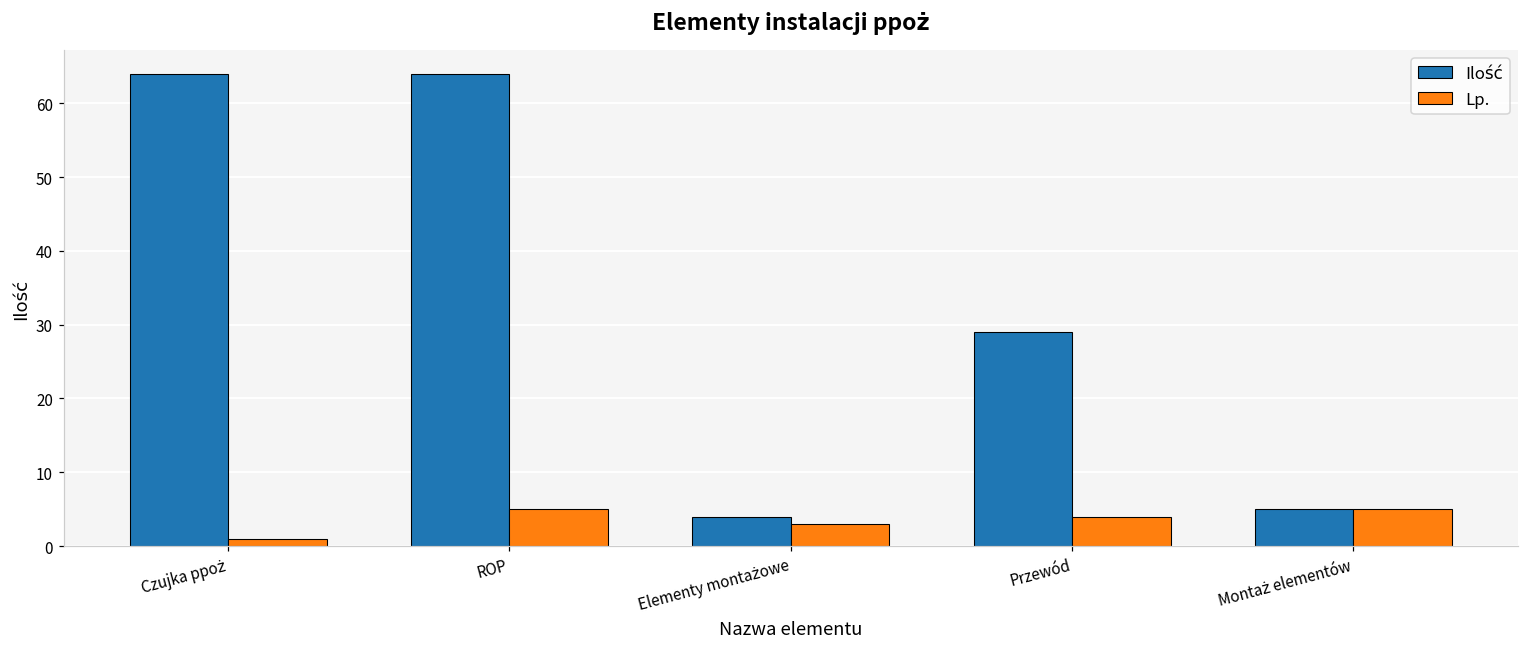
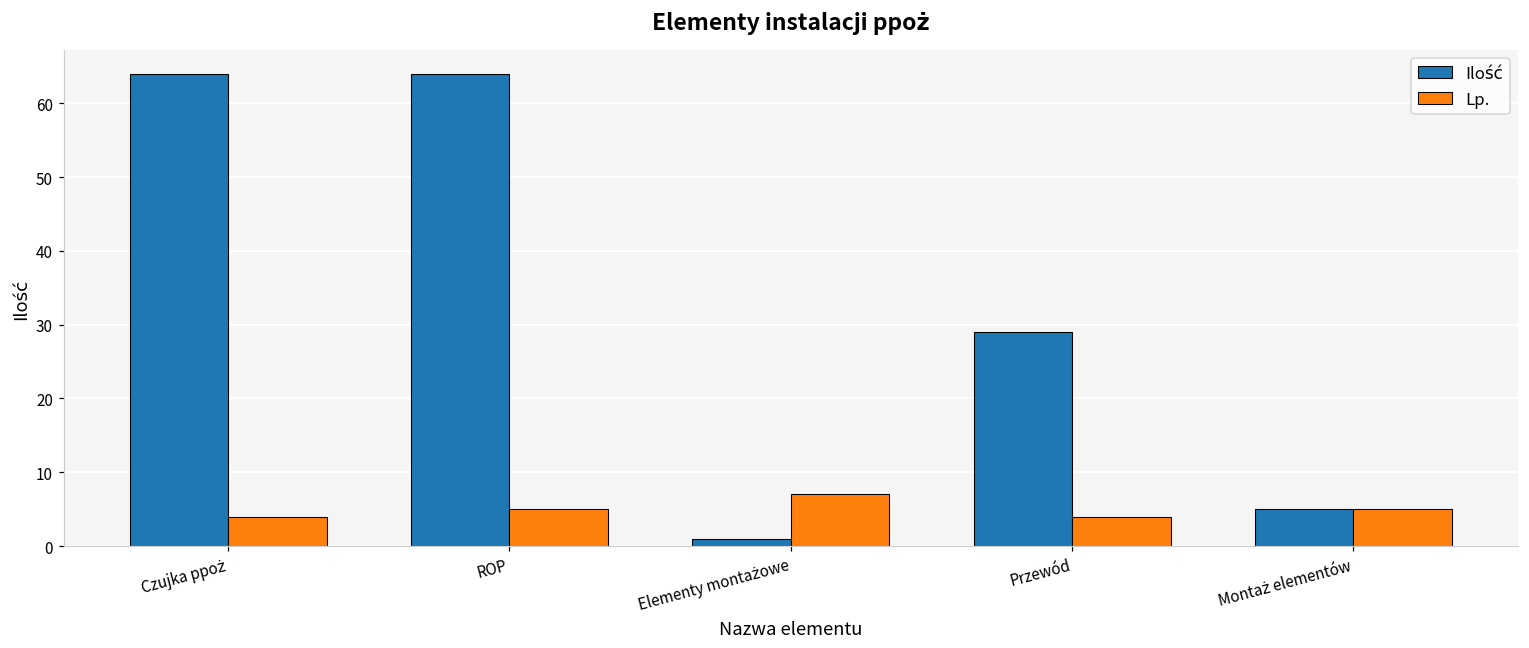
Lp., Czujka ppoż: 1 -> 4
Ilość, Elementy montażowe: 4 -> 1
Lp., Elementy montażowe: 3 -> 7
